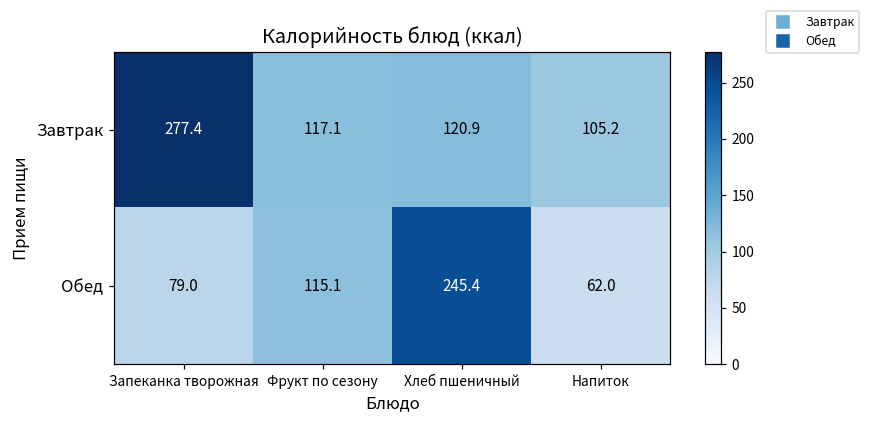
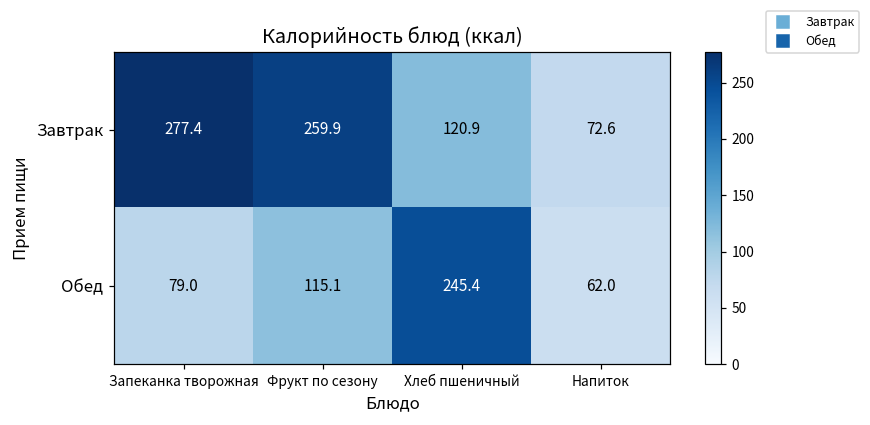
Завтрак, Фрукт по сезону: 117.1 -> 259.9
Завтрак, Напиток: 105.2 -> 72.6
